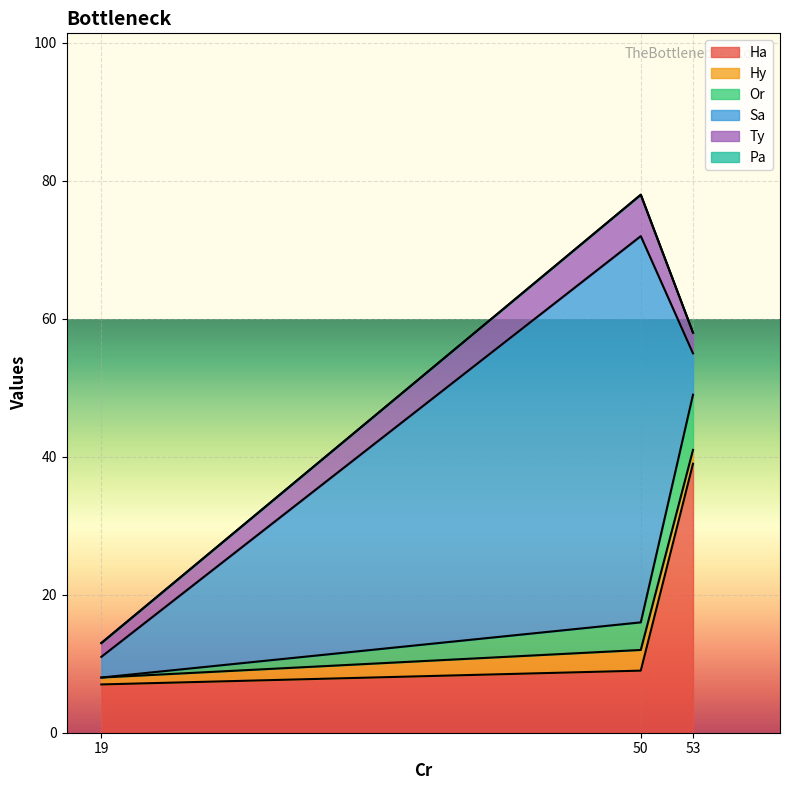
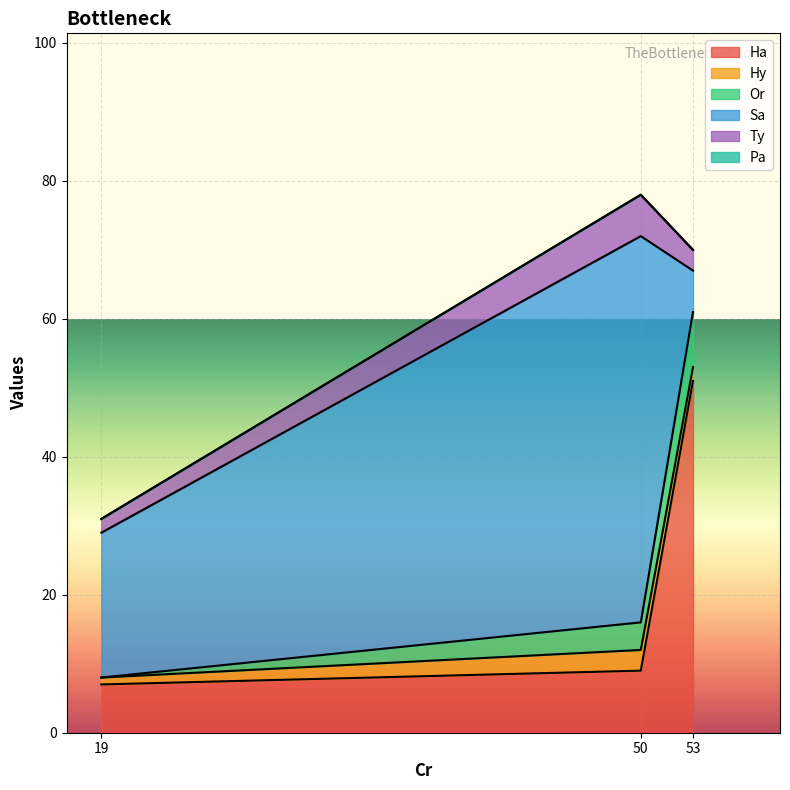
Sa, 19: 3 -> 21
Ha, 53: 39 -> 51
